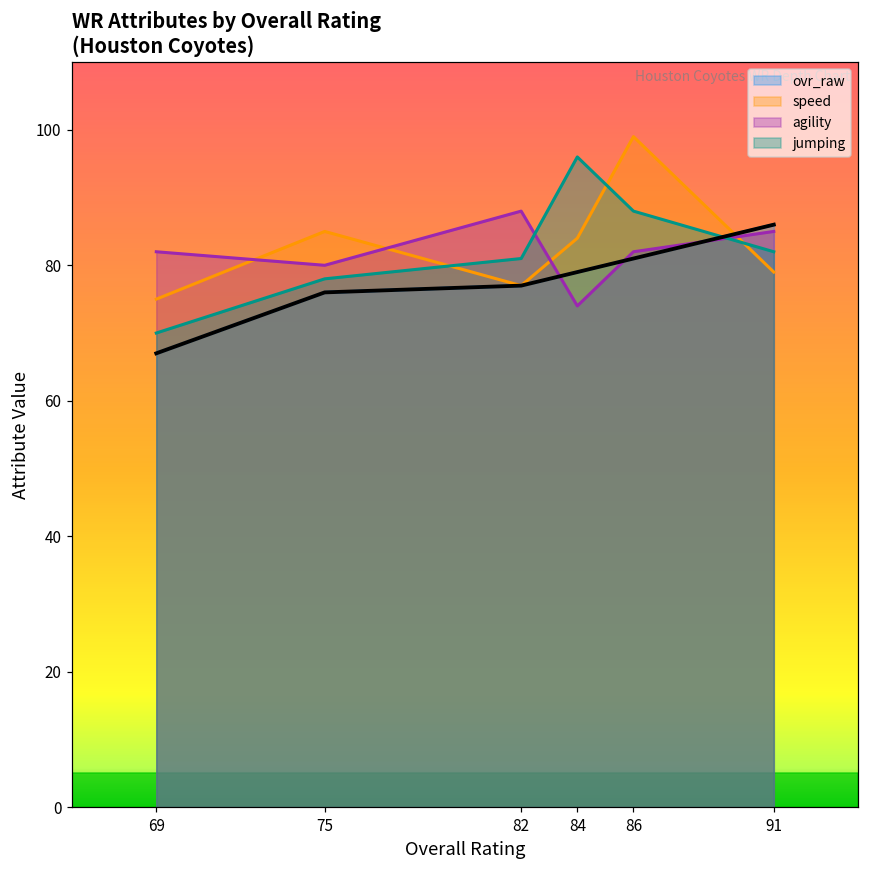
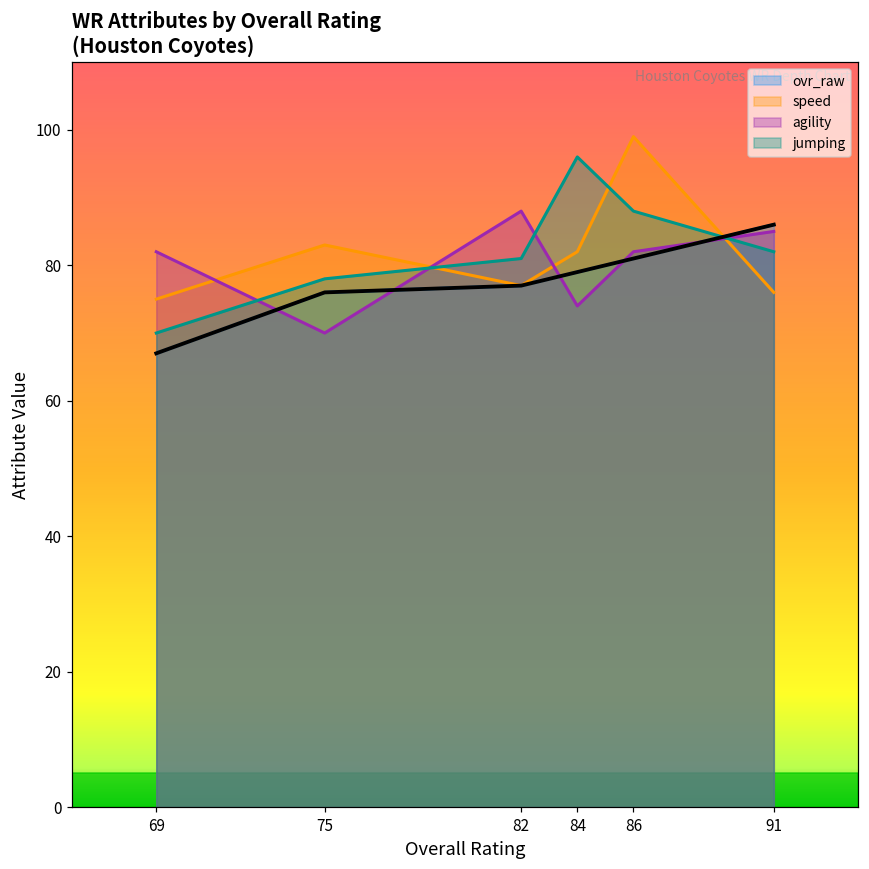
speed, 75: 85 -> 83
agility, 75: 80 -> 70
speed, 84: 84 -> 82
speed, 91: 79 -> 76
